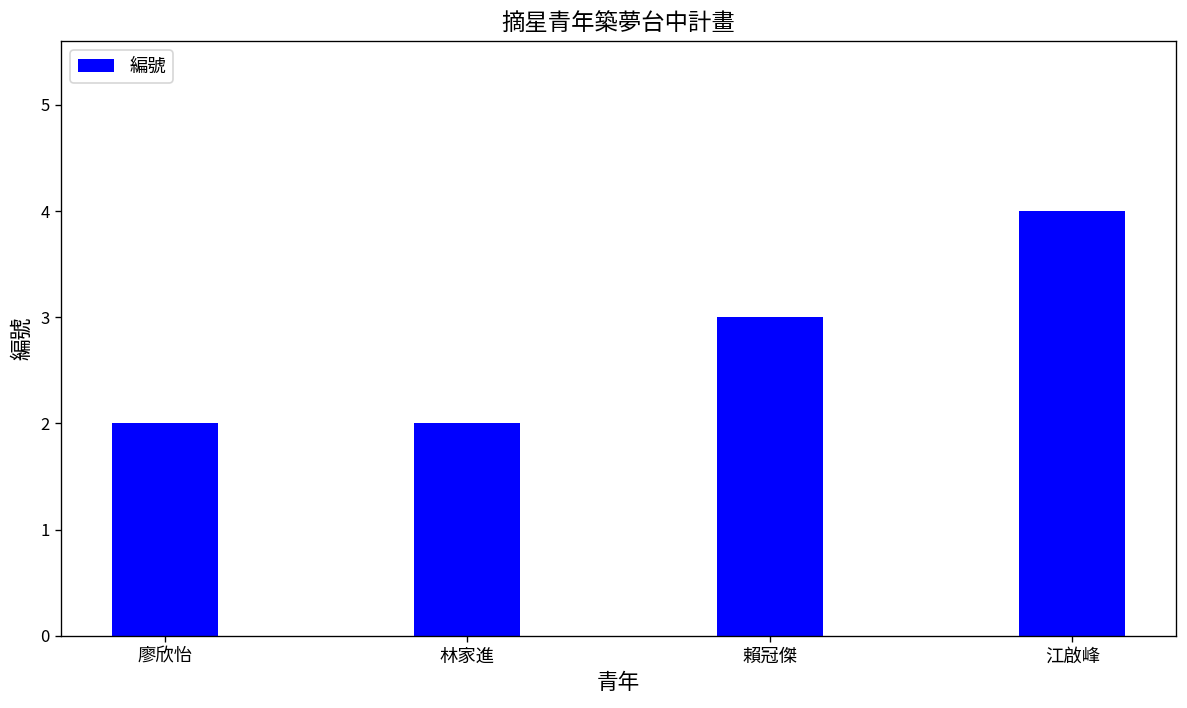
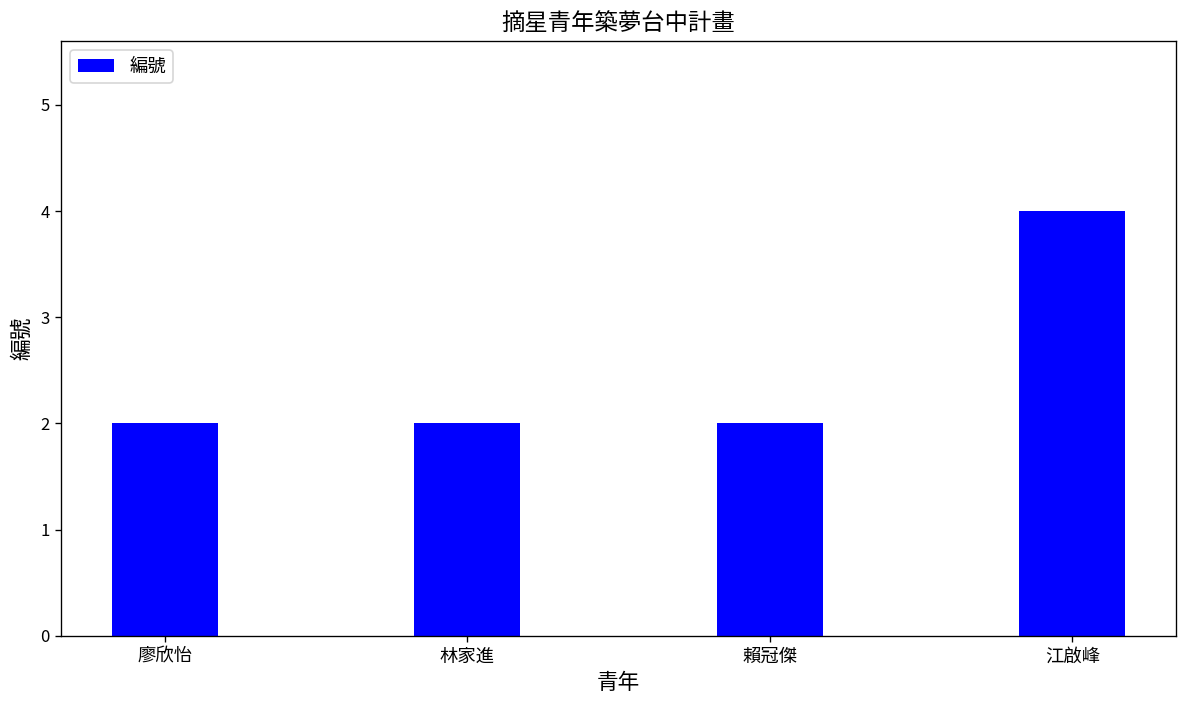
賴冠傑: 3 -> 2
